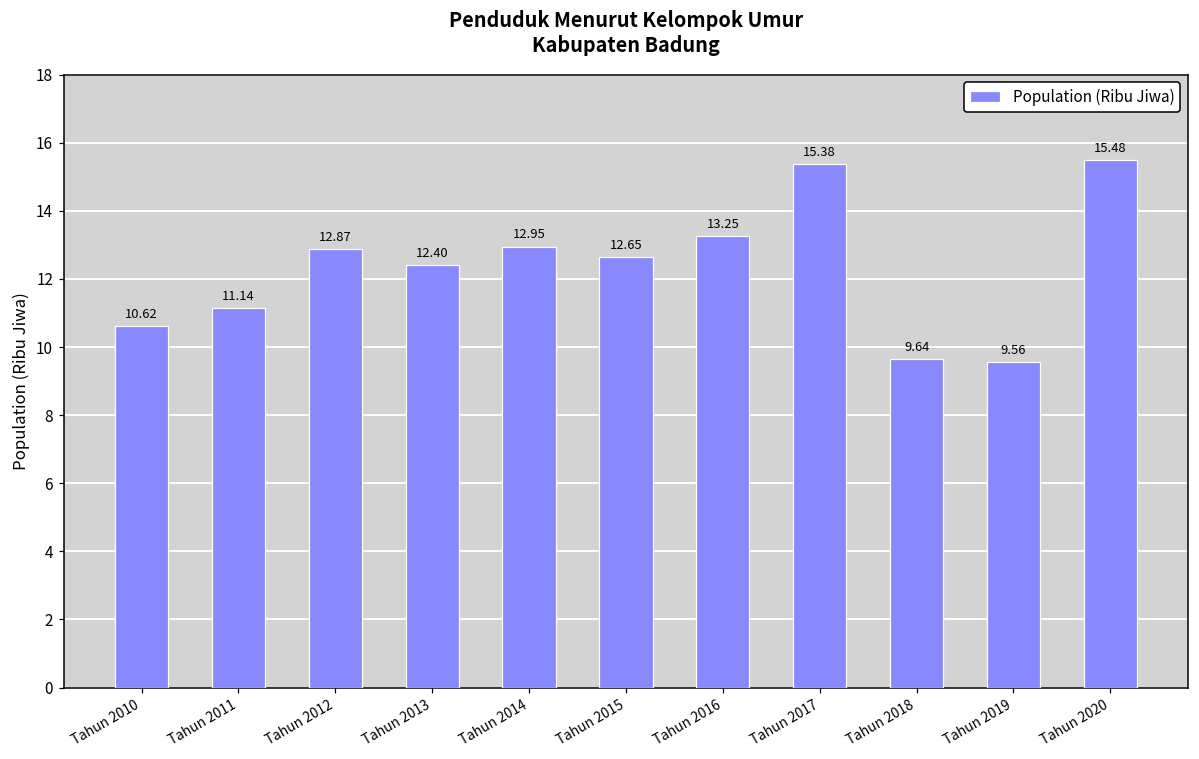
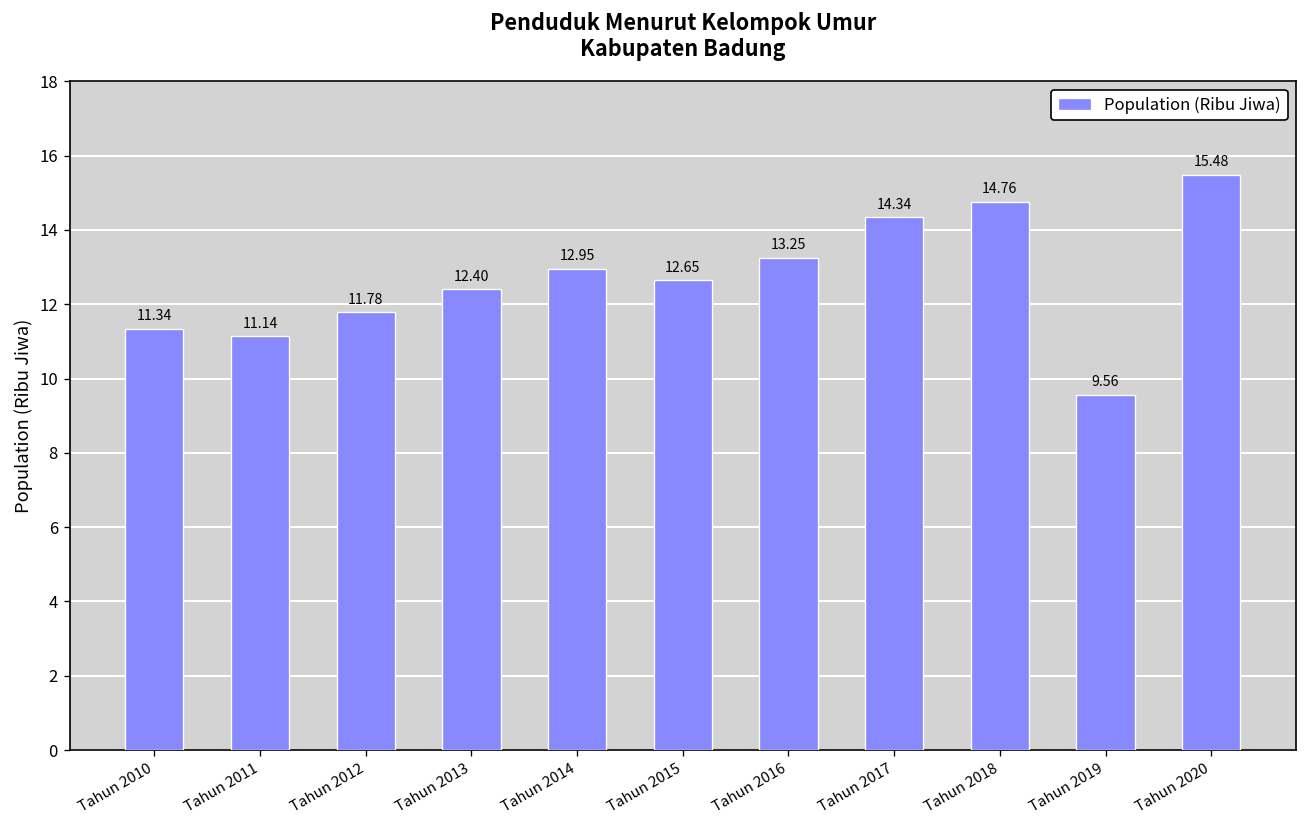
Tahun 2010: 10.62 -> 11.34
Tahun 2012: 12.87 -> 11.78
Tahun 2017: 15.38 -> 14.34
Tahun 2018: 9.64 -> 14.76
